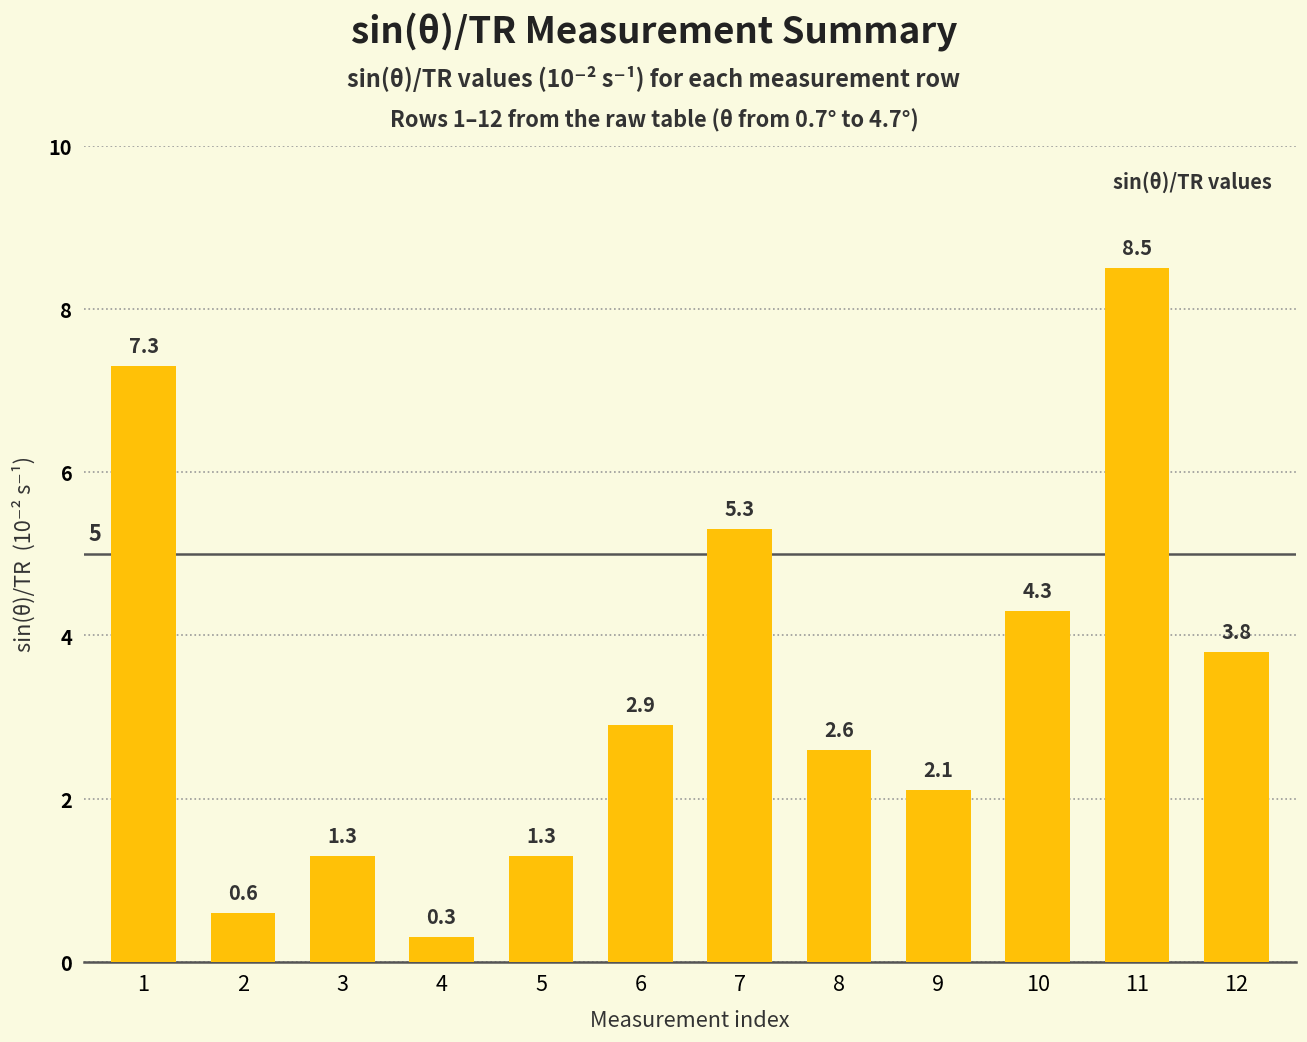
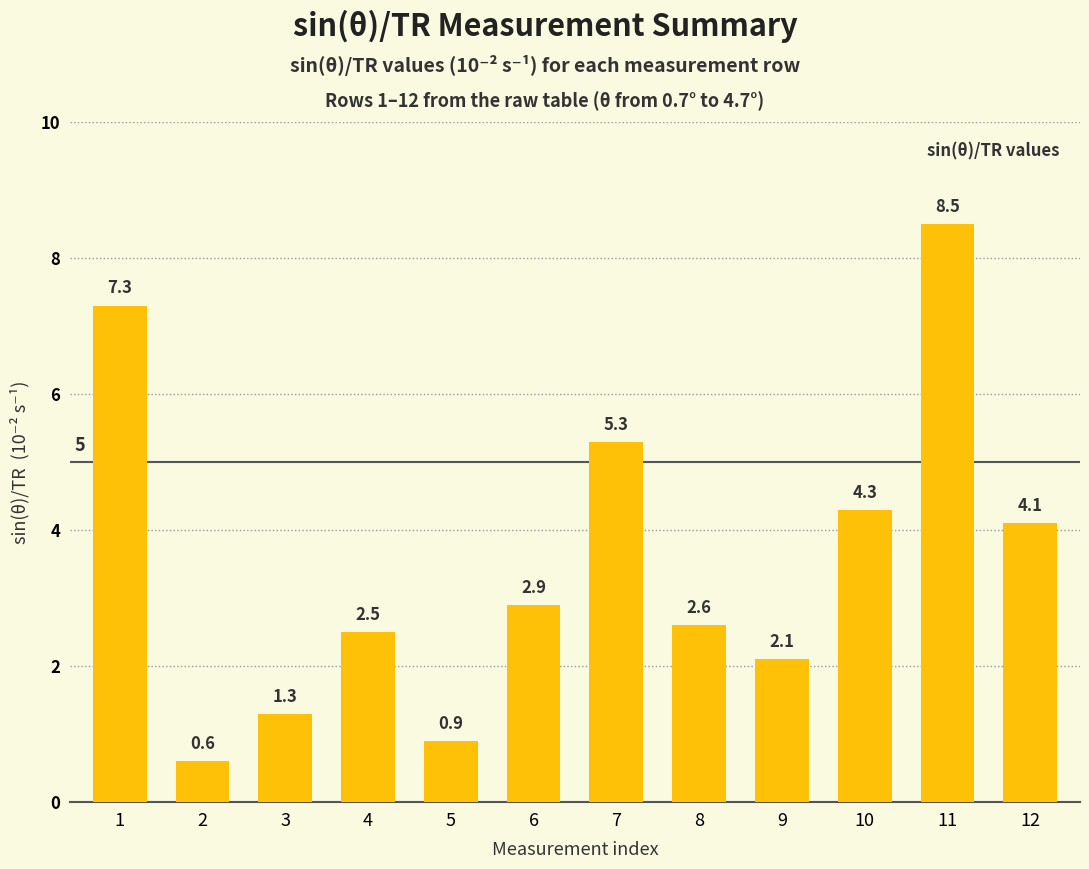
4: 0.3 -> 2.5
5: 1.3 -> 0.9
12: 3.8 -> 4.1
